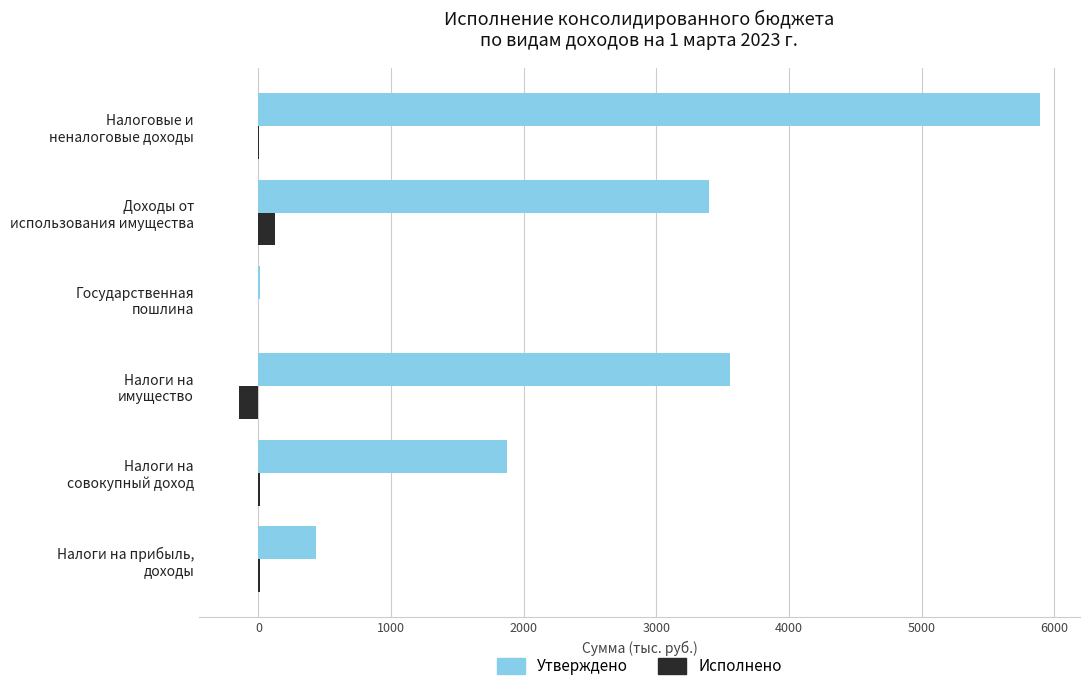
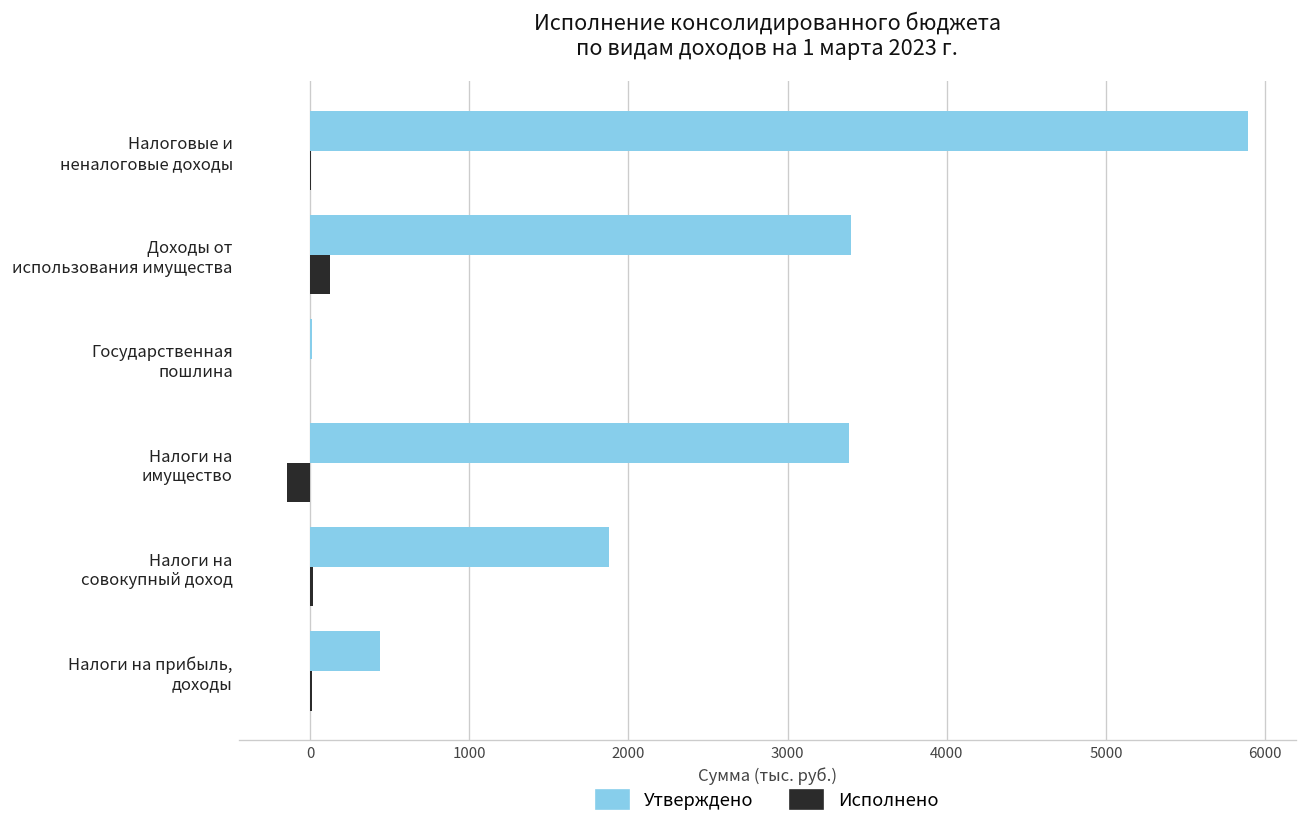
Утверждено, Налоги на имущество: 3560 -> 3390
